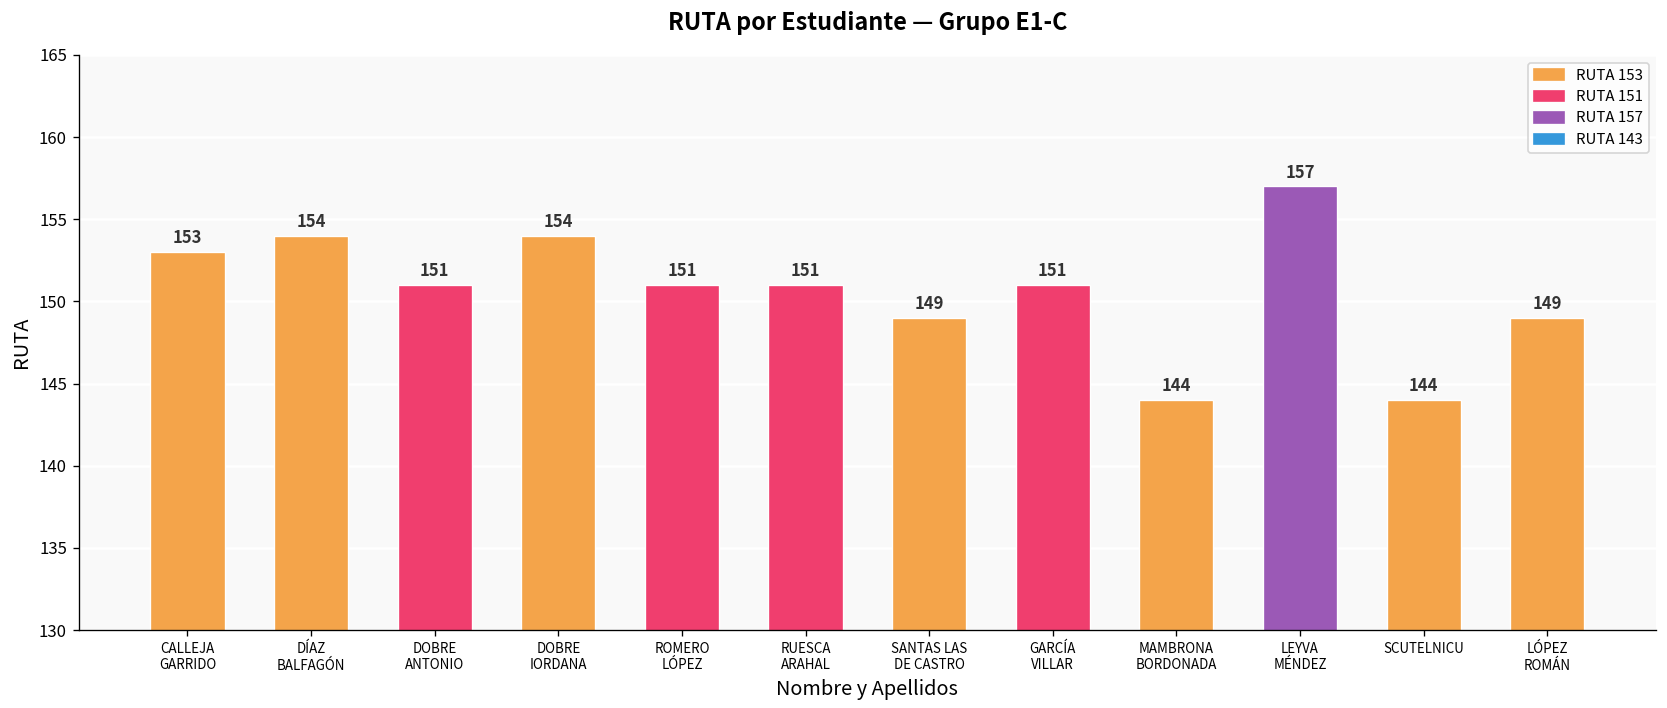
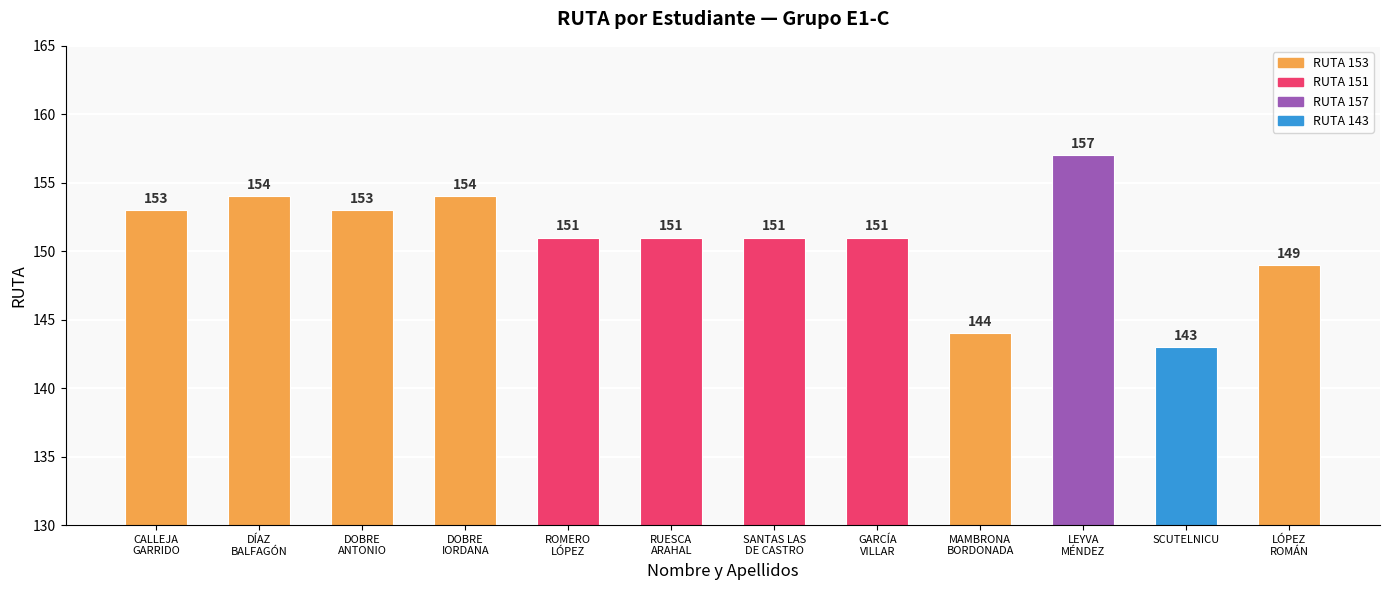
DOBRE ANTONIO: 151 -> 153
SANTAS LAS DE CASTRO: 149 -> 151
SCUTELNICU: 144 -> 143
